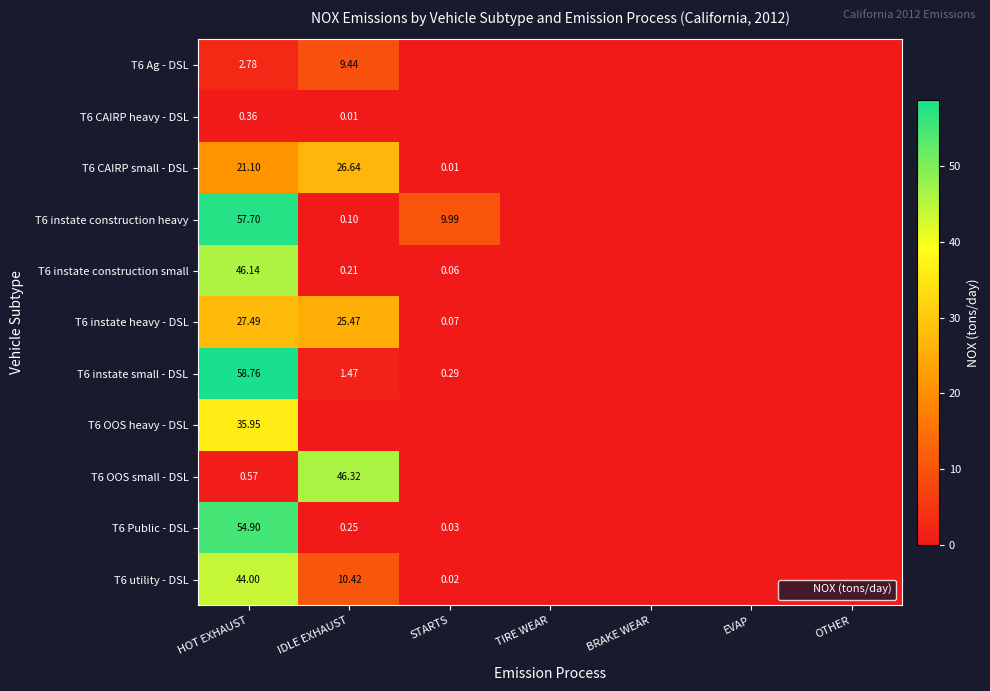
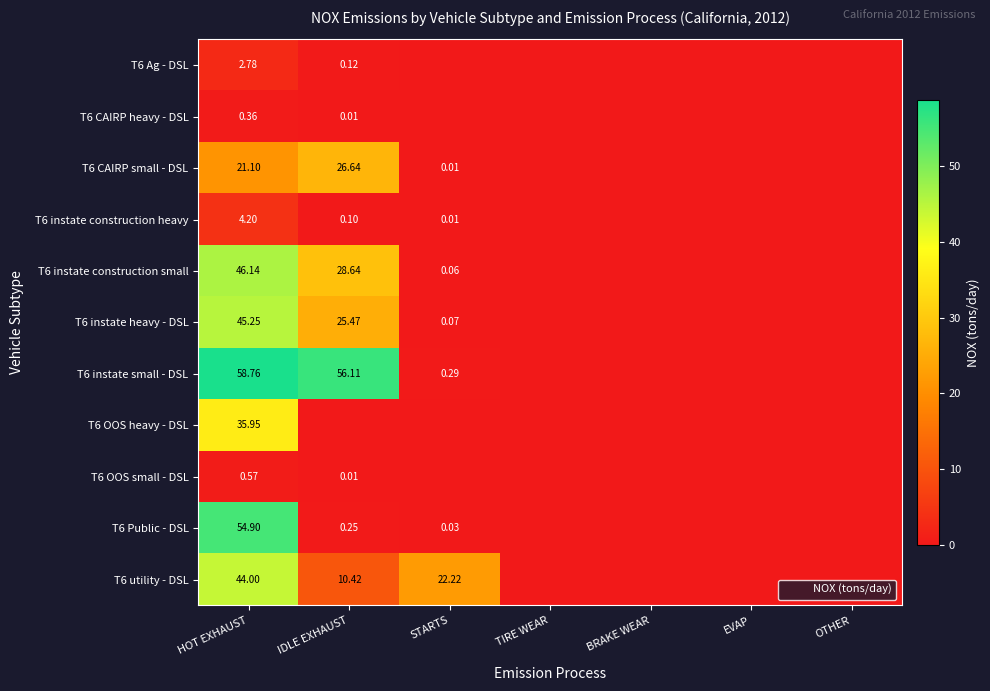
T6 Ag - DSL, IDLE EXHAUST: 9.44 -> 0.12
T6 instate construction heavy, HOT EXHAUST: 57.70 -> 4.20
T6 instate construction heavy, STARTS: 9.99 -> 0.01
T6 instate construction small, IDLE EXHAUST: 0.21 -> 28.64
T6 instate heavy - DSL, HOT EXHAUST: 27.49 -> 45.25
T6 instate small - DSL, IDLE EXHAUST: 1.47 -> 56.11
T6 OOS small - DSL, IDLE EXHAUST: 46.32 -> 0.01
T6 utility - DSL, STARTS: 0.02 -> 22.22
